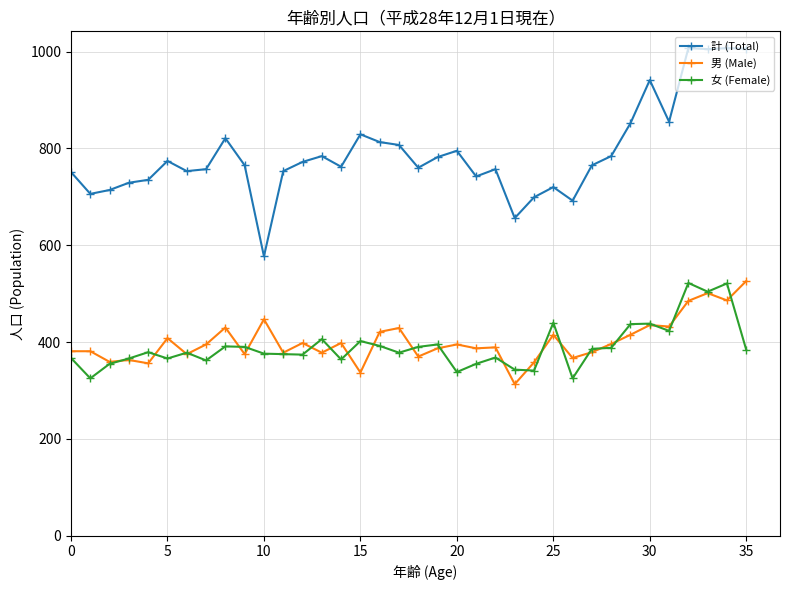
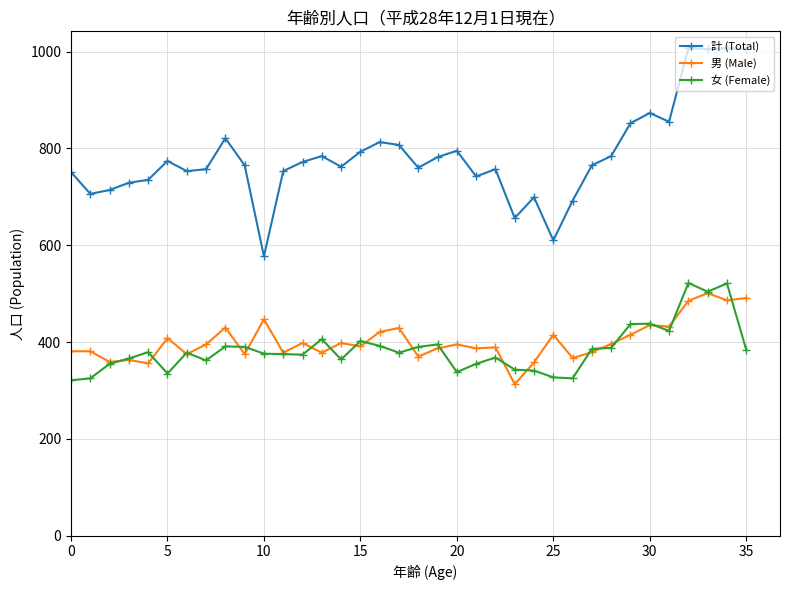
女 (Female), 0: 370 -> 320
女 (Female), 5: 370 -> 340
計 (Total), 15: 830 -> 790
男 (Male), 15: 340 -> 390
計 (Total), 25: 720 -> 610
女 (Female), 25: 440 -> 330
計 (Total), 30: 940 -> 870
男 (Male), 35: 530 -> 490
